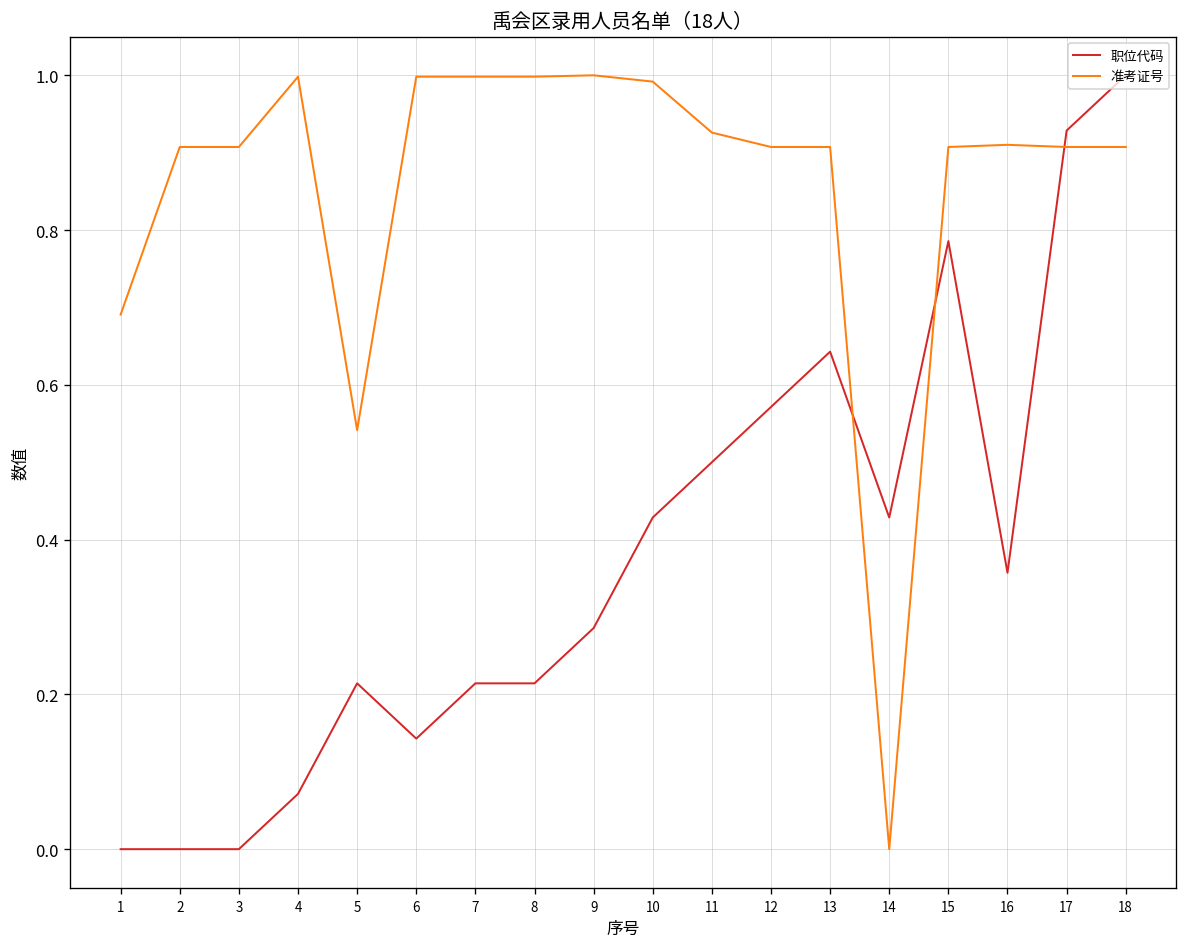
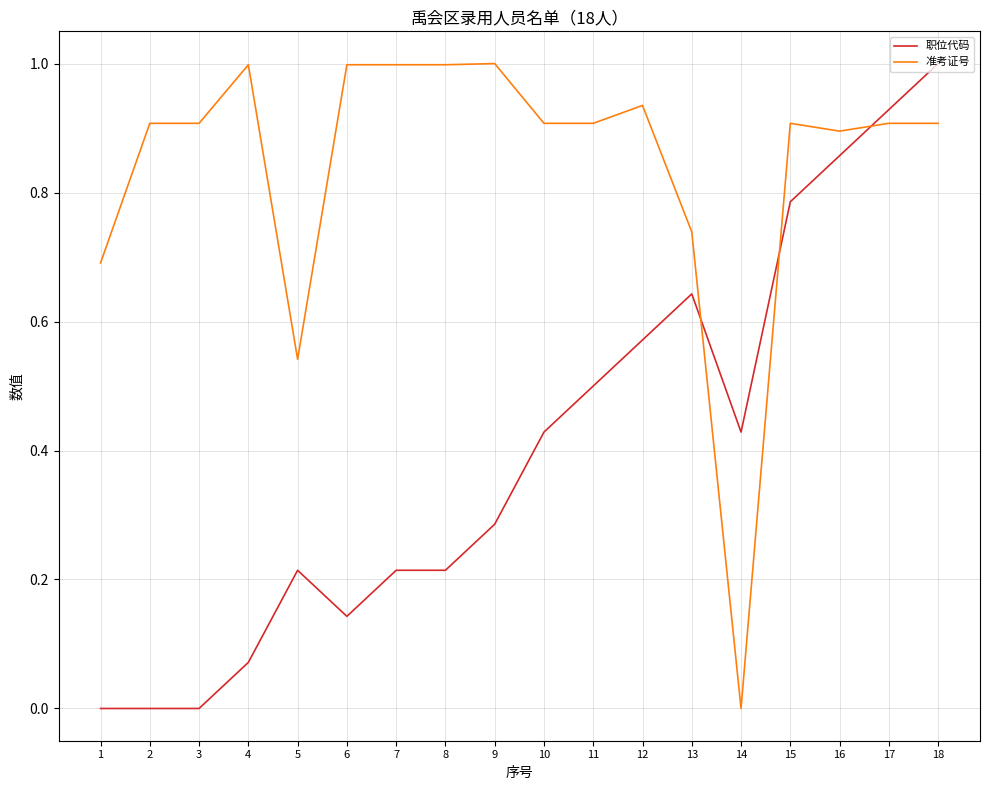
准考证号, 10: 0.99 -> 0.91
准考证号, 11: 0.93 -> 0.91
准考证号, 12: 0.91 -> 0.94
准考证号, 13: 0.91 -> 0.74
职位代码, 16: 0.36 -> 0.86
准考证号, 16: 0.91 -> 0.90
